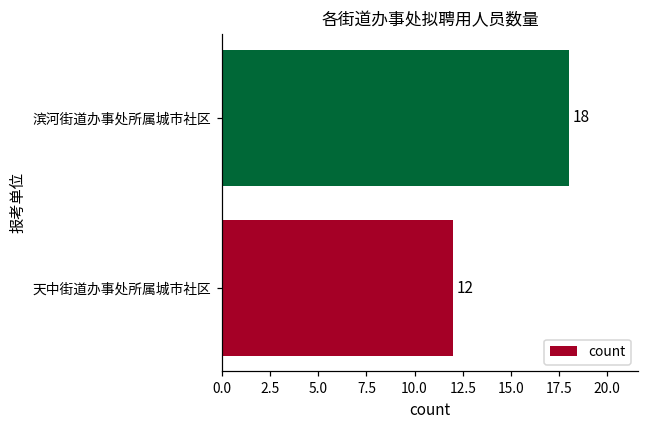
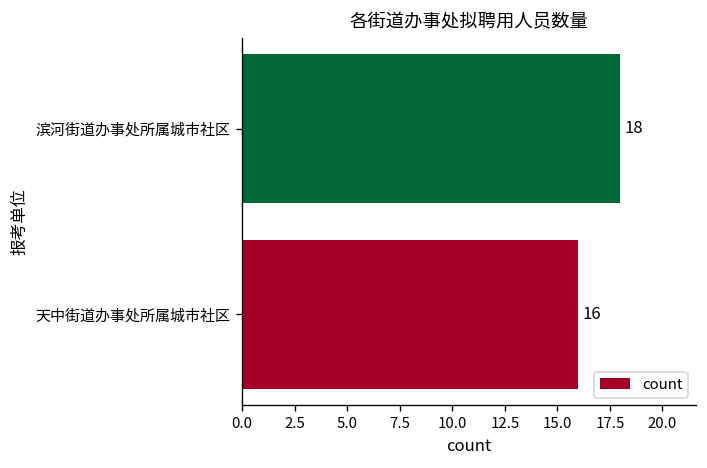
天中街道办事处所属城市社区: 12 -> 16
